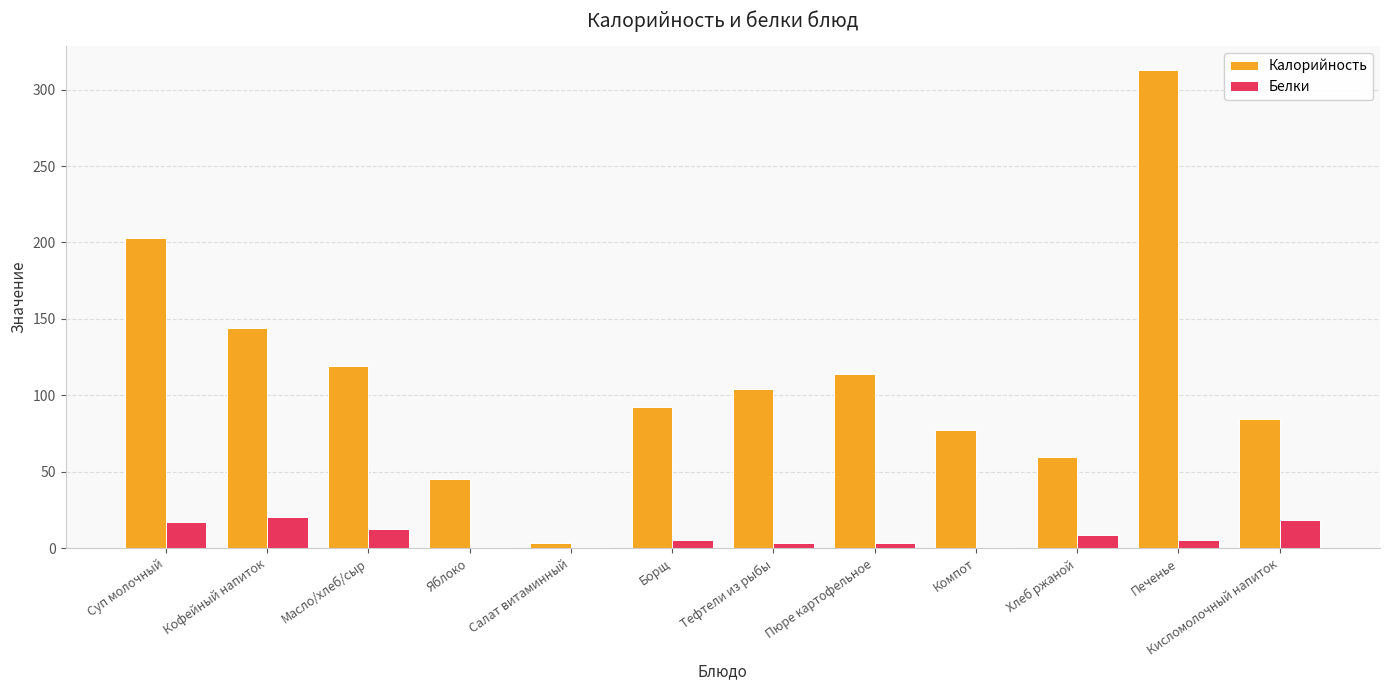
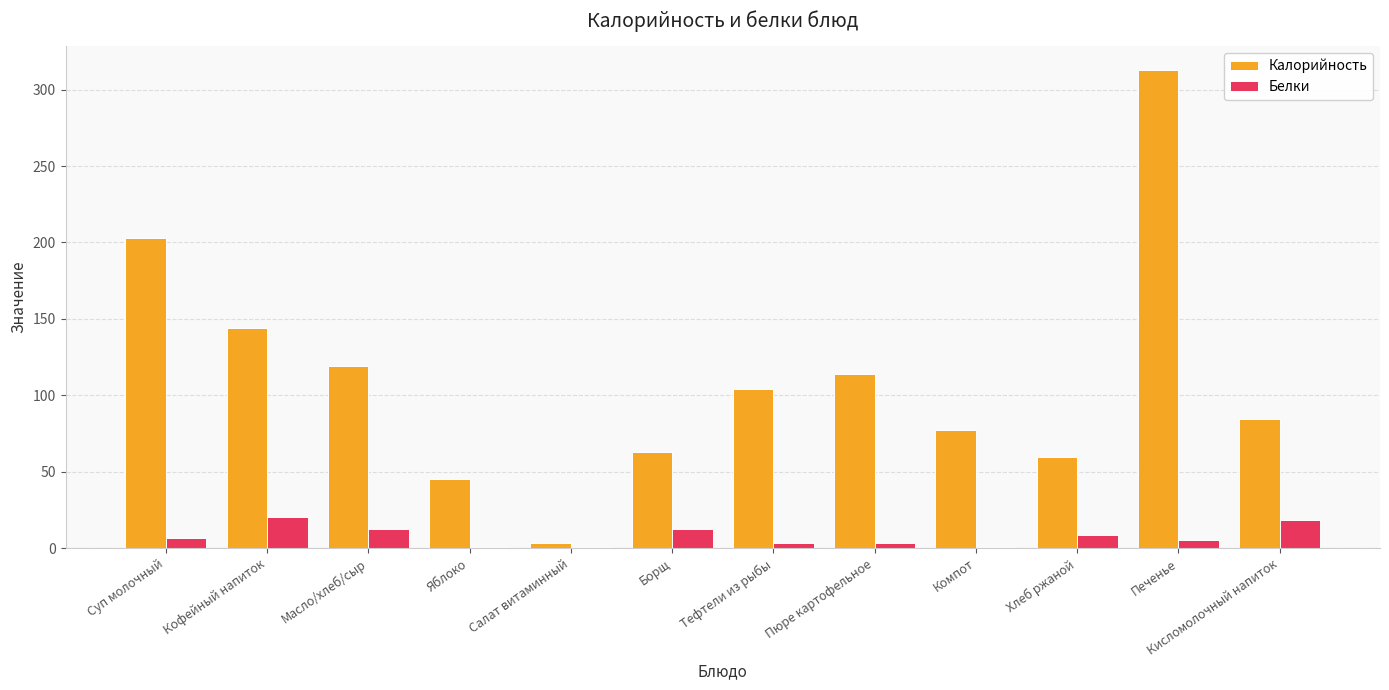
Белки, Суп молочный: 17 -> 7
Калорийность, Борщ: 92 -> 63
Белки, Борщ: 5 -> 13
